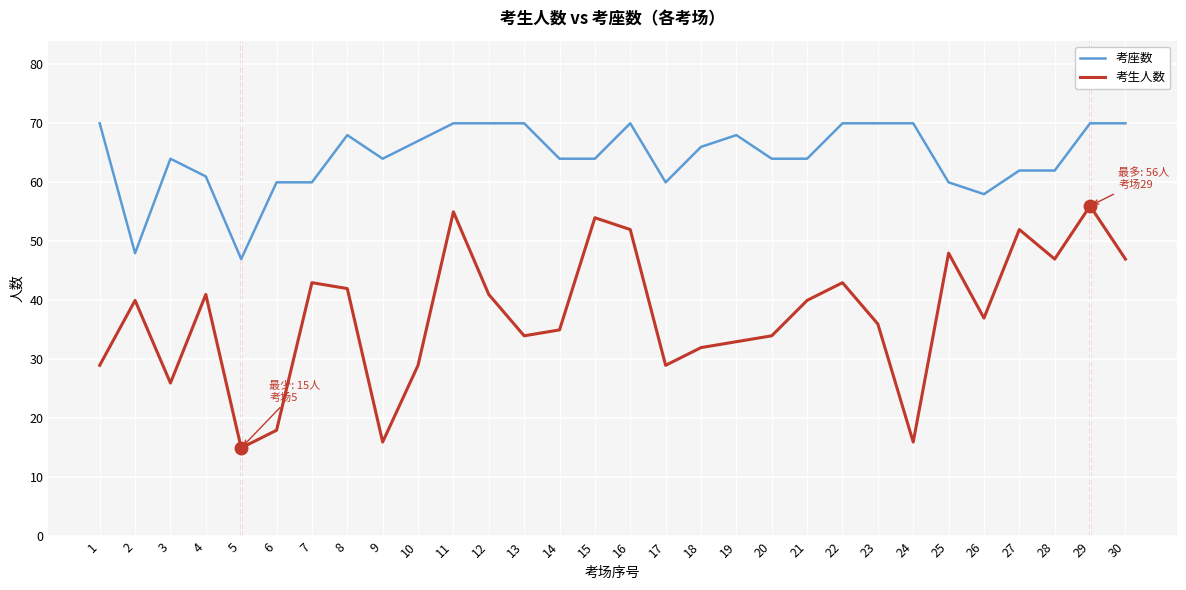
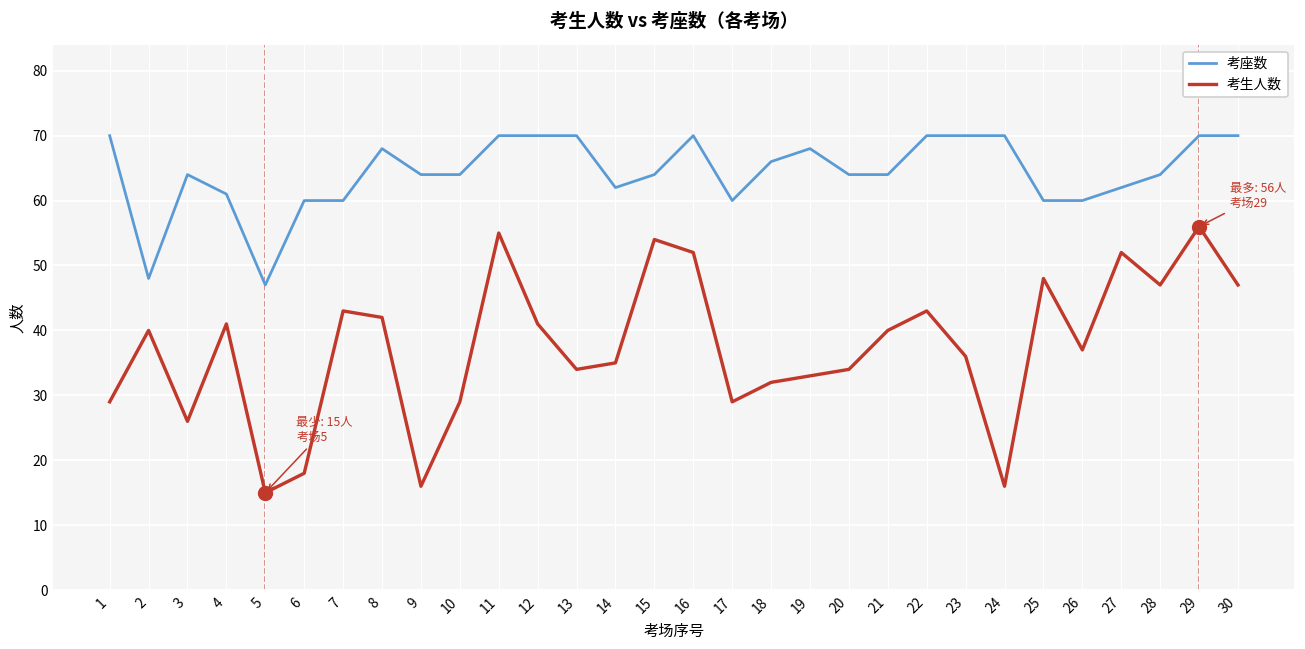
考座数, 10: 67 -> 64
考座数, 14: 64 -> 62
考座数, 26: 58 -> 60
考座数, 28: 62 -> 64
